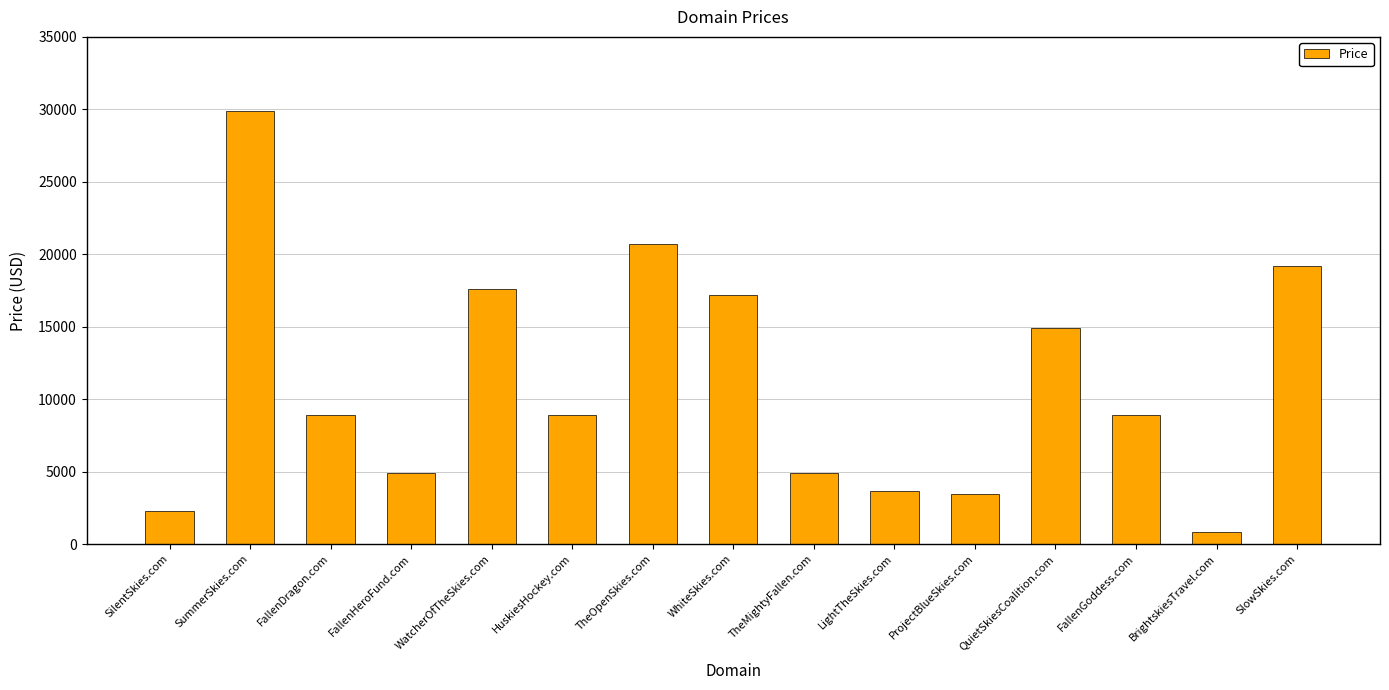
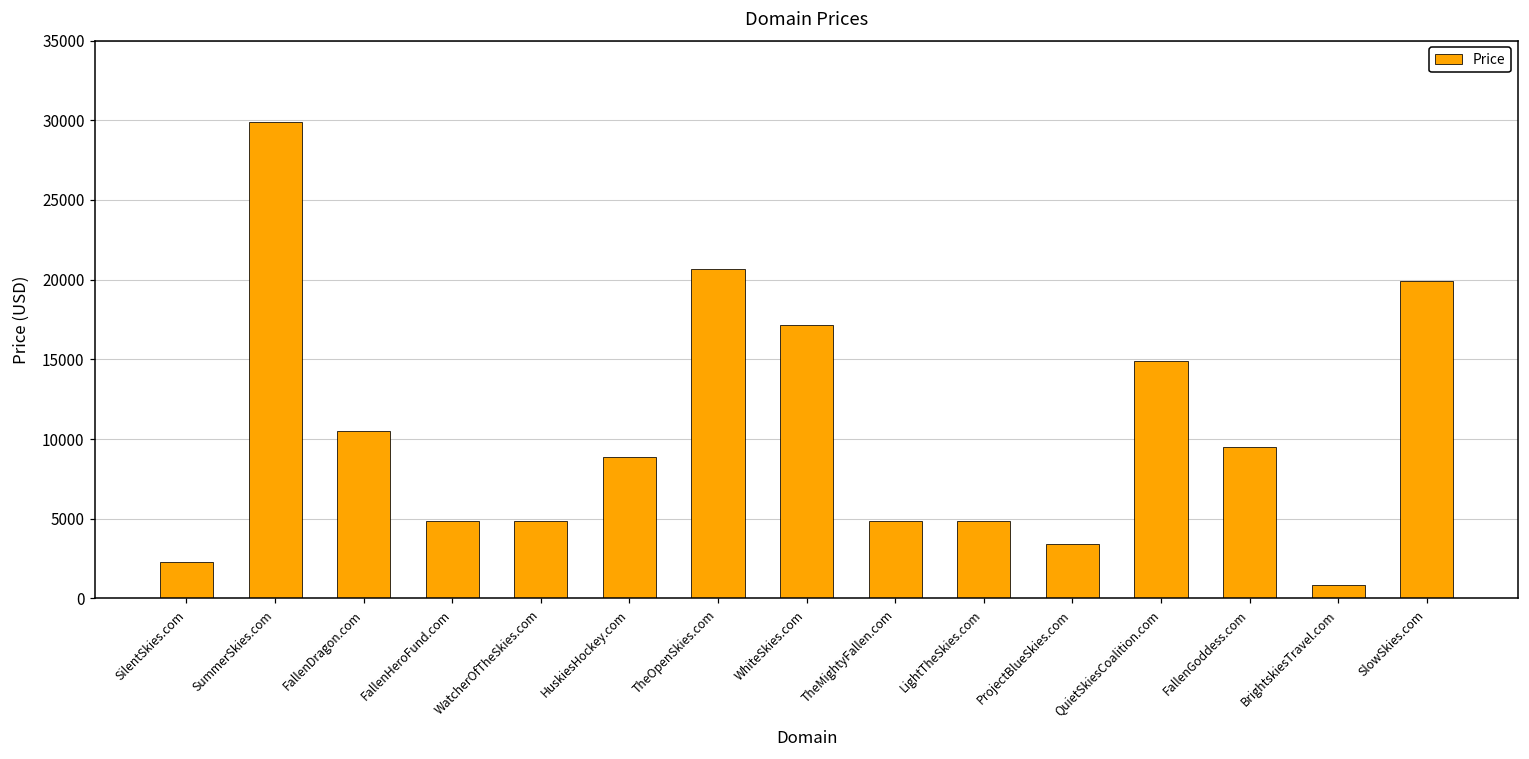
FallenDragon.com: 8900 -> 10500
WatcherOfTheSkies.com: 17600 -> 4900
LightTheSkies.com: 3700 -> 4900
FallenGoddess.com: 8900 -> 9500
SlowSkies.com: 19200 -> 19900
